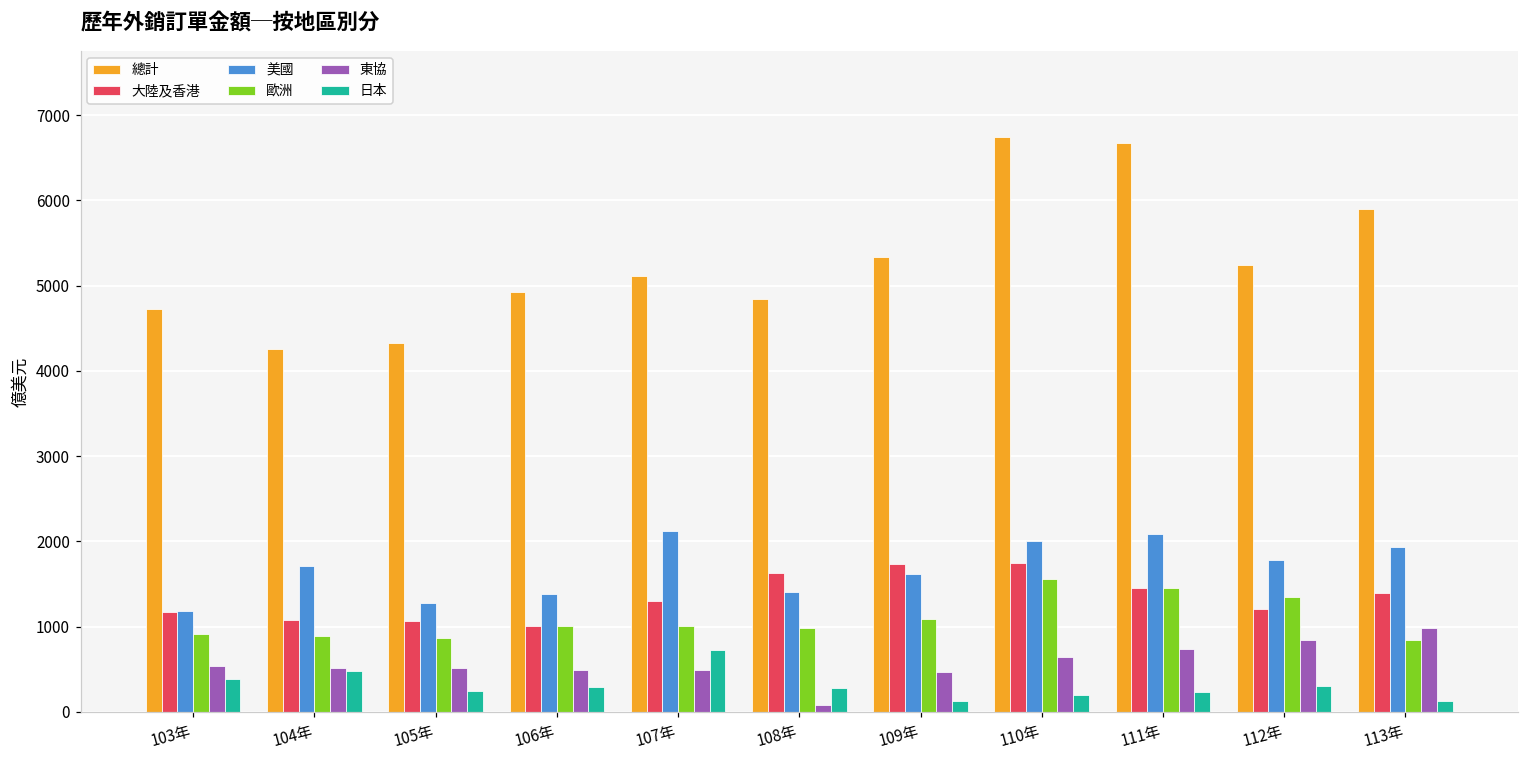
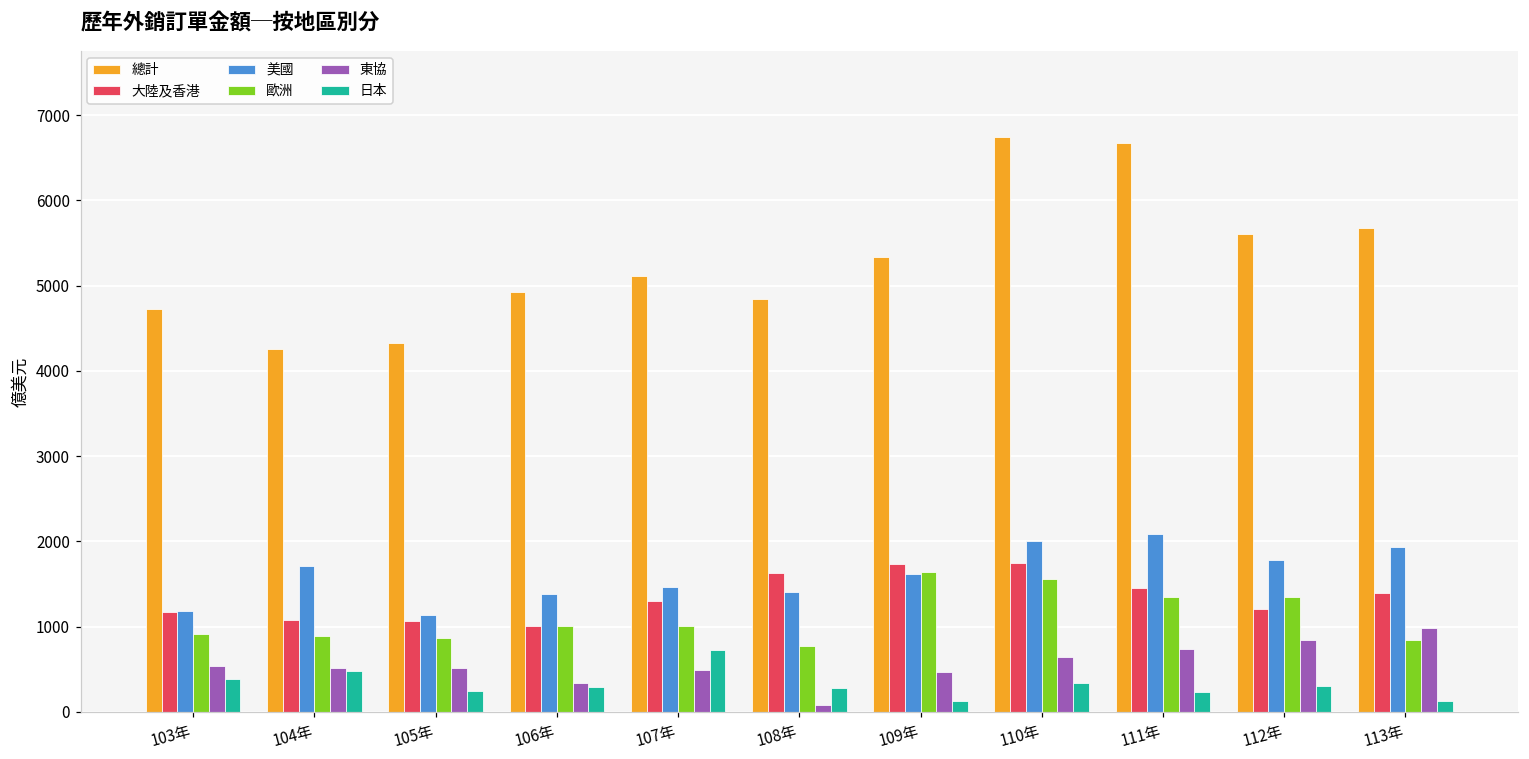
美國, 105年: 1300 -> 1100
東協, 106年: 500 -> 300
美國, 107年: 2100 -> 1500
歐洲, 108年: 1000 -> 800
歐洲, 109年: 1100 -> 1600
日本, 110年: 200 -> 300
歐洲, 111年: 1500 -> 1300
總計, 112年: 5200 -> 5600
總計, 113年: 5900 -> 5700
